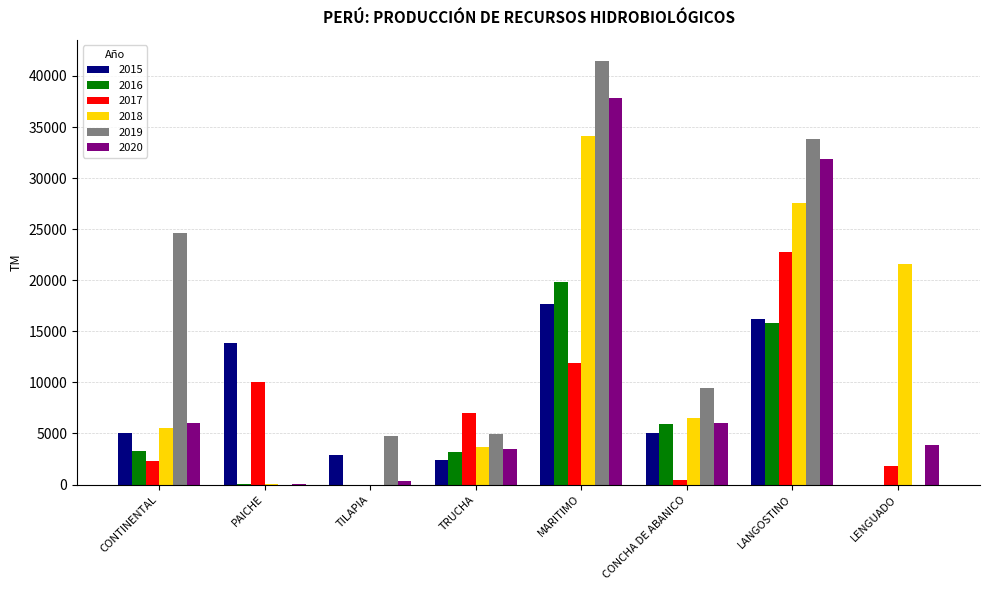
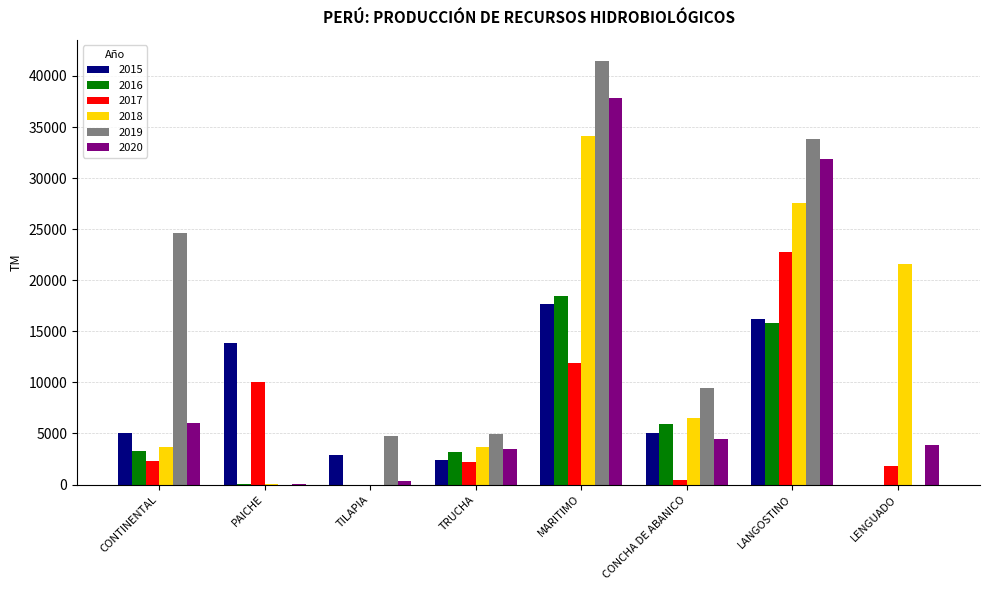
2018, CONTINENTAL: 5500 -> 3700
2017, TRUCHA: 7000 -> 2200
2016, MARITIMO: 19800 -> 18500
2020, CONCHA DE ABANICO: 6000 -> 4400
